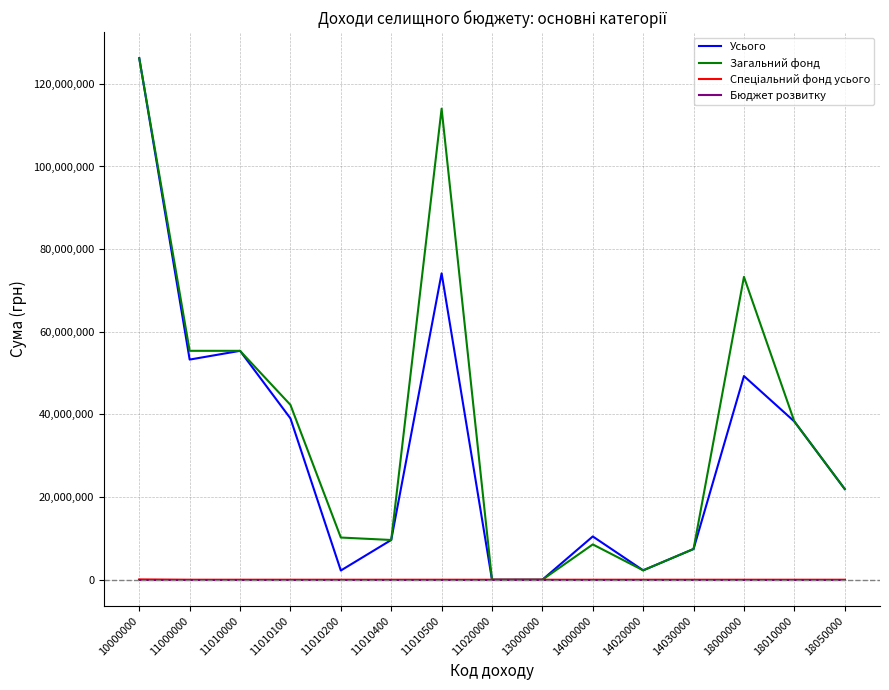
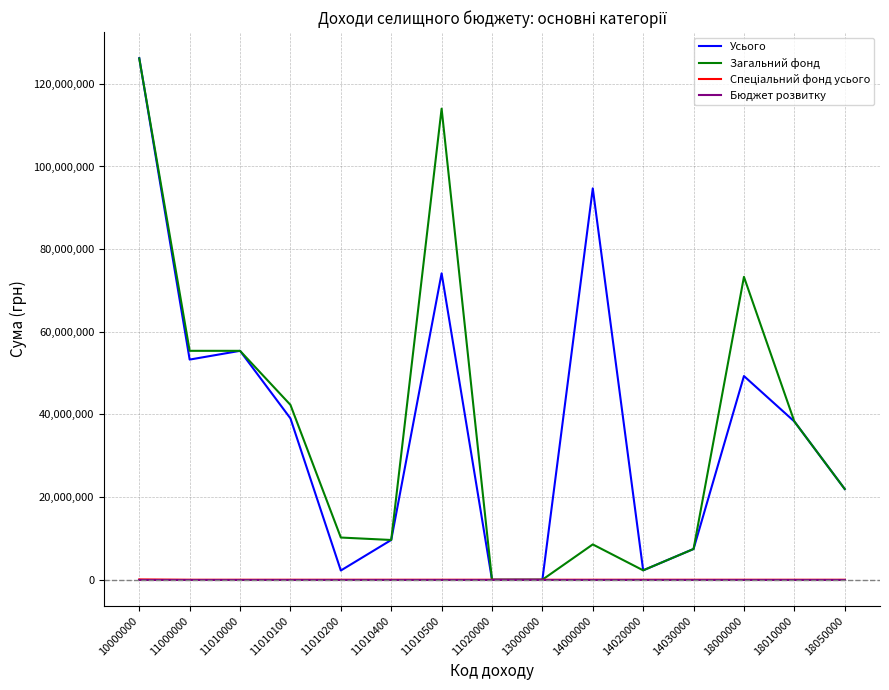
Усього, 14000000: 10,000,000 -> 95,000,000
